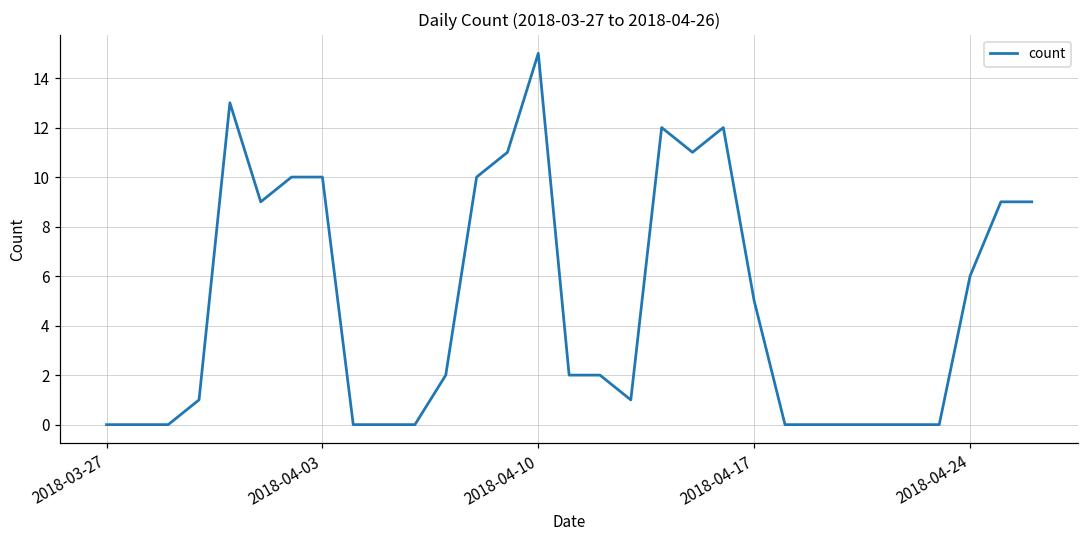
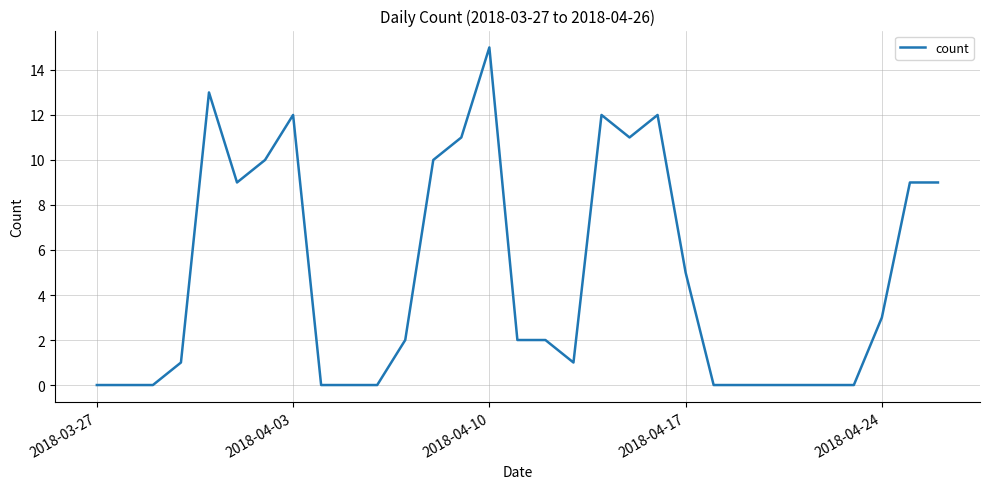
2018-04-03: 10 -> 12
2018-04-24: 6 -> 3
